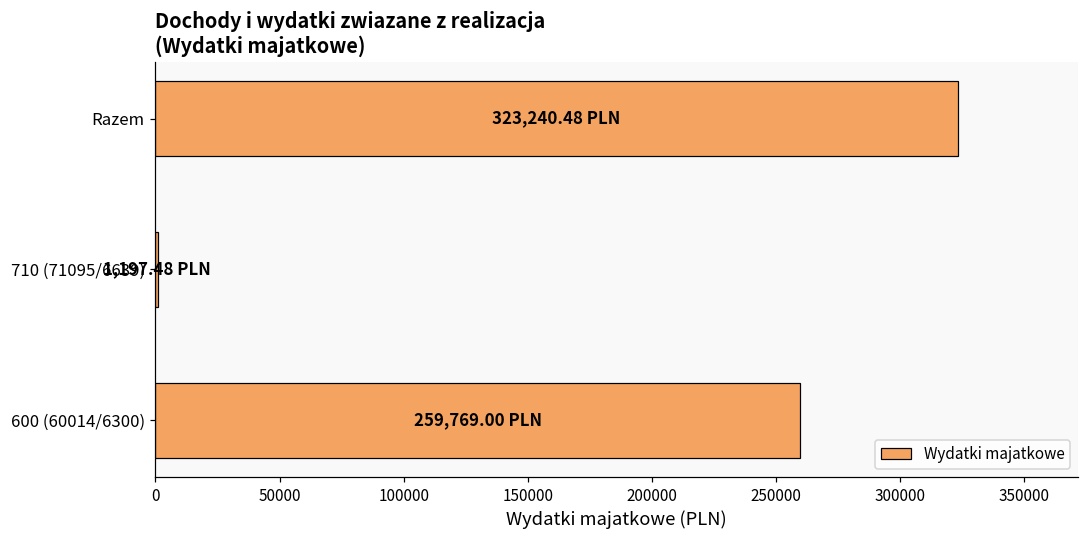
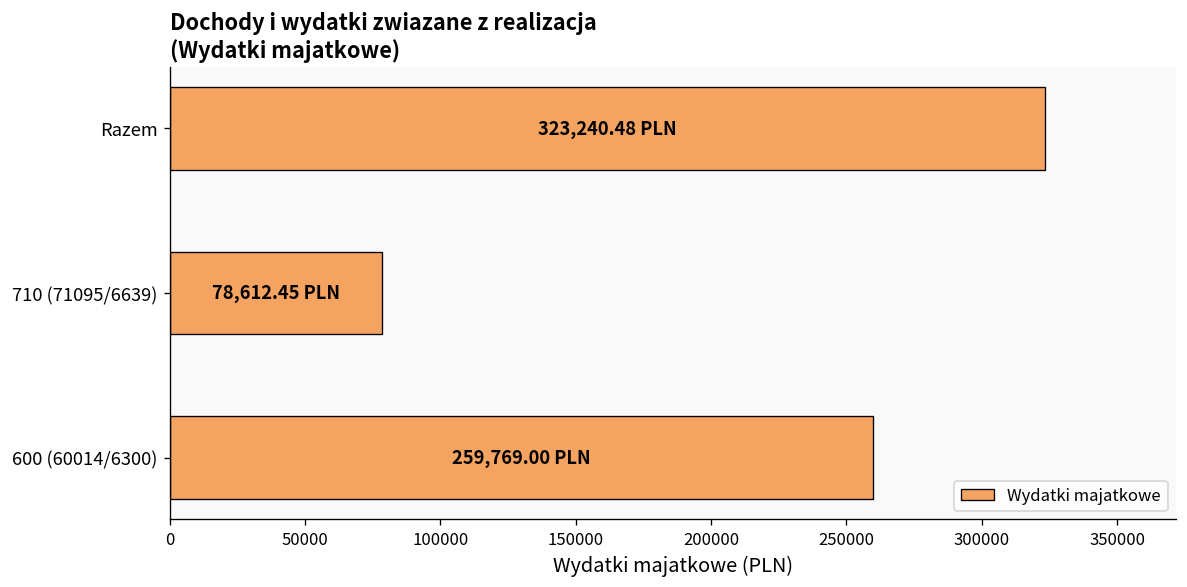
710 (71095/6639): 1,197.48 -> 78,612.45
